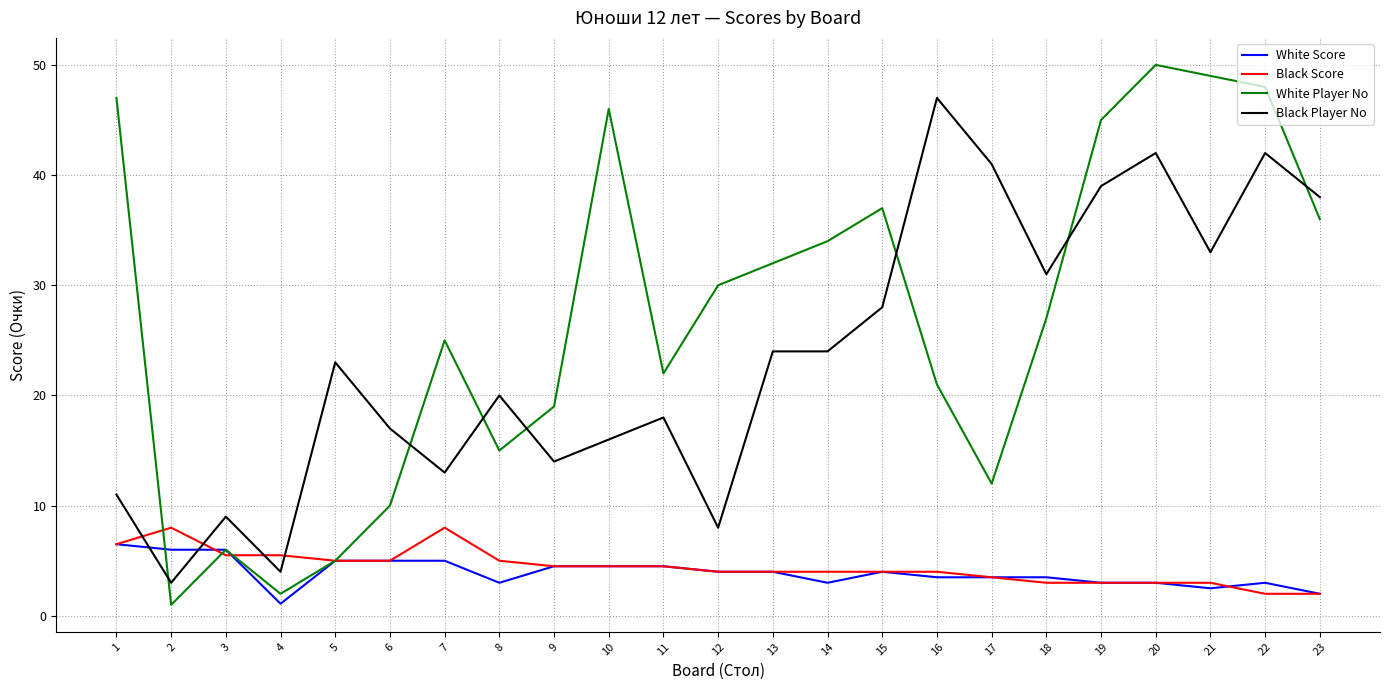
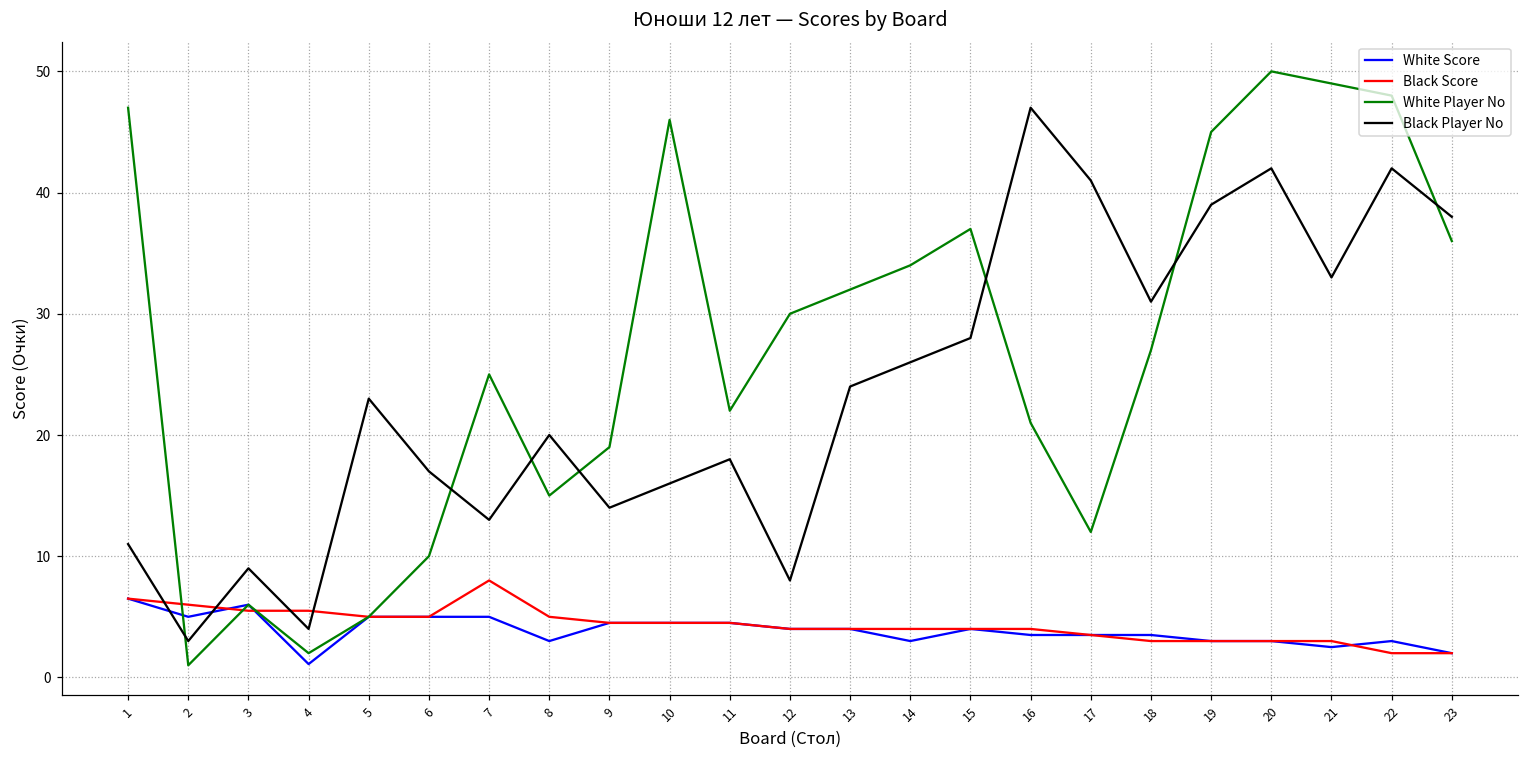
White Score, 2: 6 -> 5
Black Score, 2: 8 -> 6
Black Player No, 14: 24 -> 26
